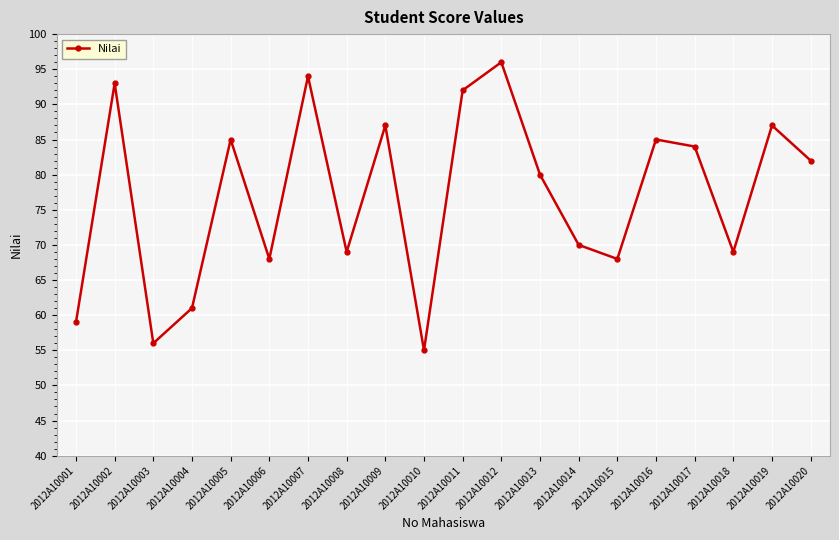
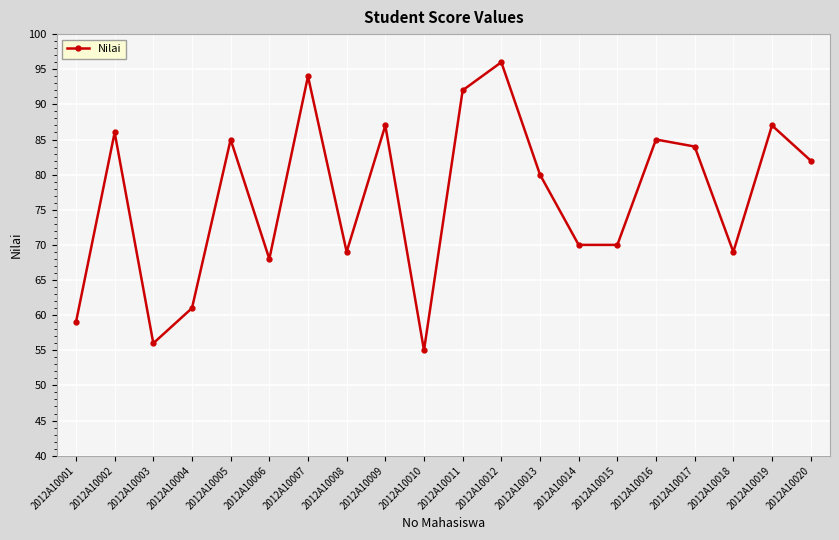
2012A10002: 93 -> 86
2012A10015: 68 -> 70
